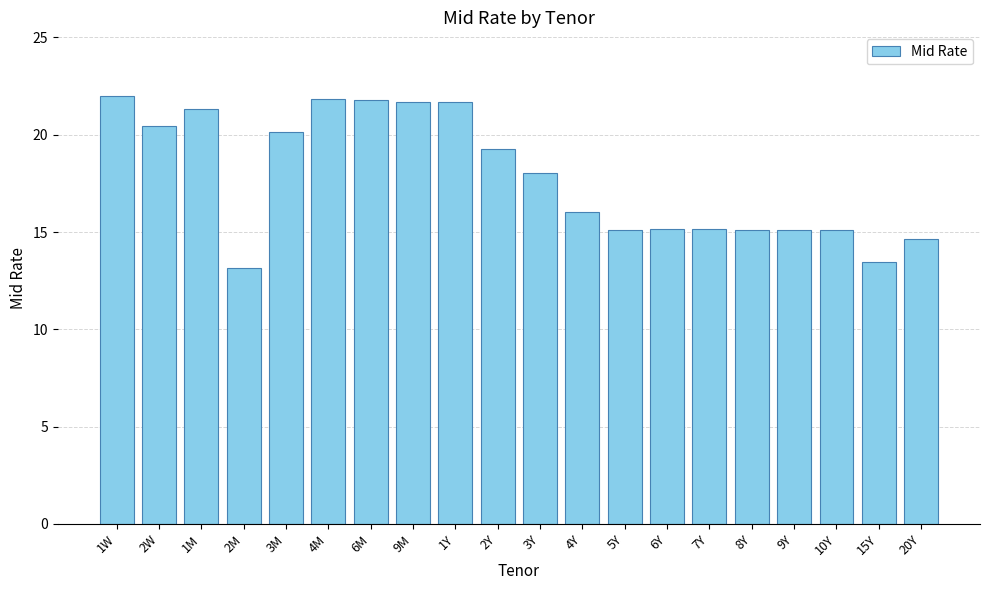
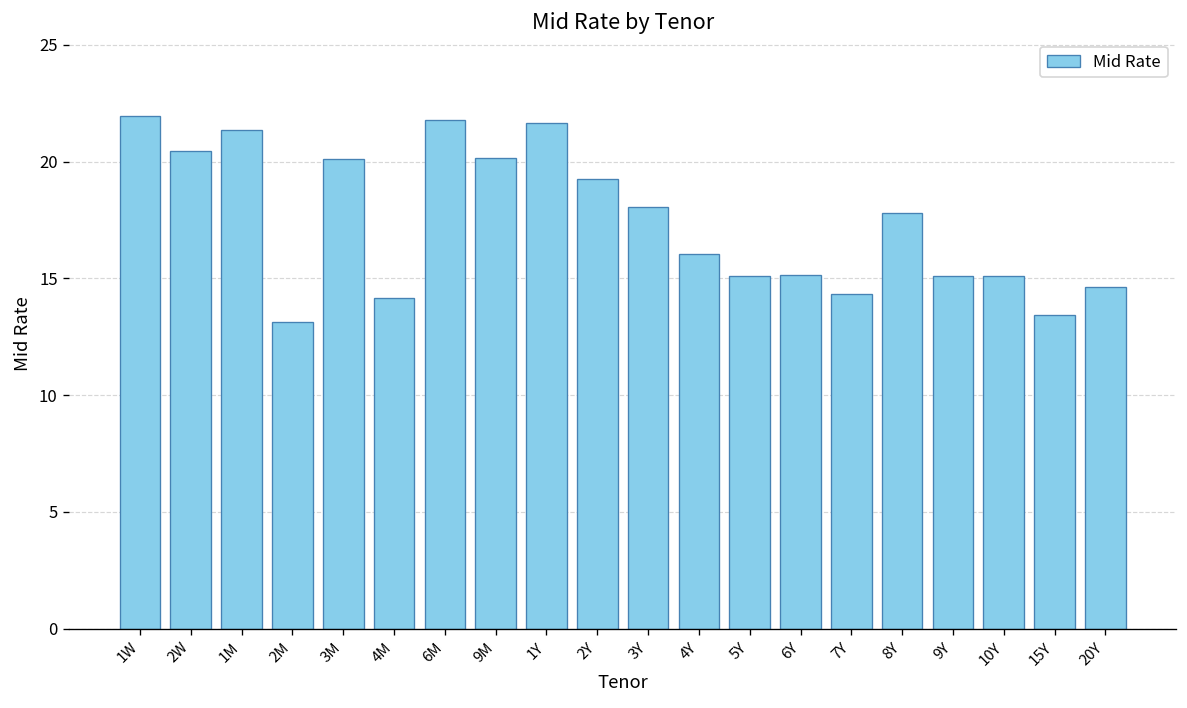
4M: 21.9 -> 14.2
9M: 21.7 -> 20.2
7Y: 15.1 -> 14.3
8Y: 15.1 -> 17.8
